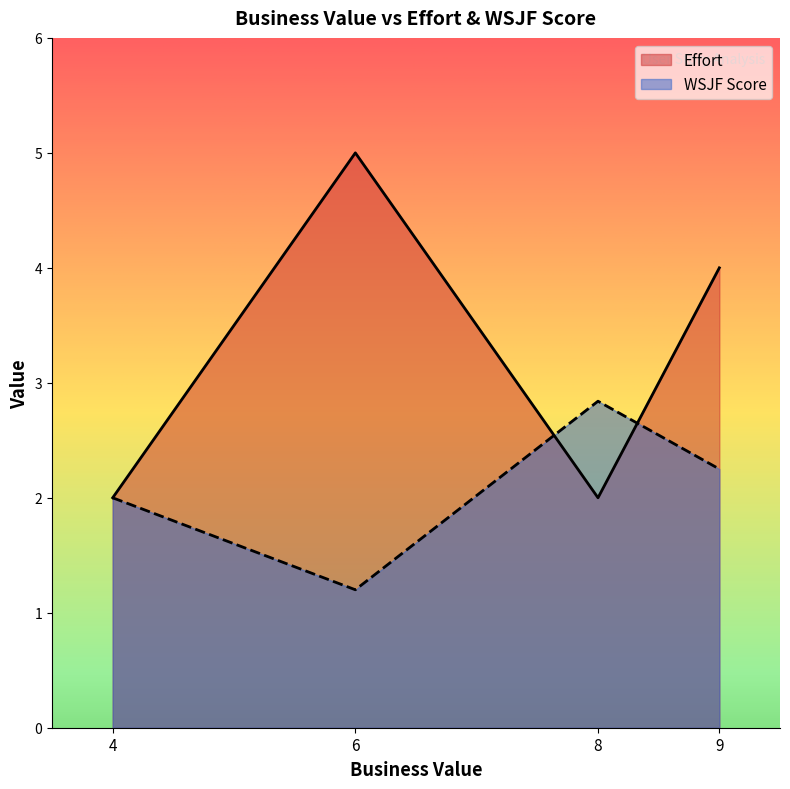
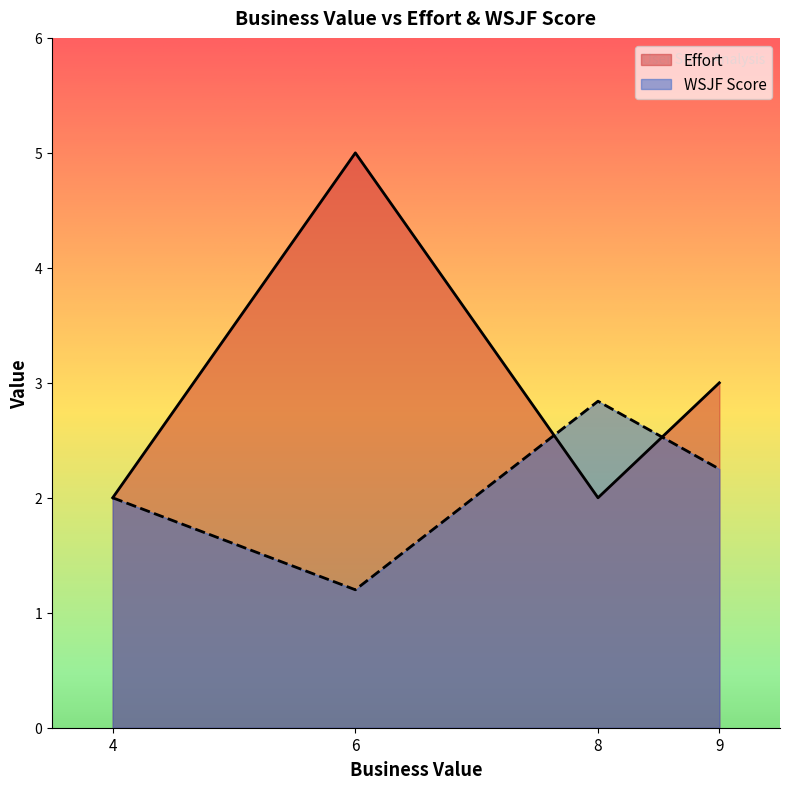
Effort, 9: 4 -> 3
